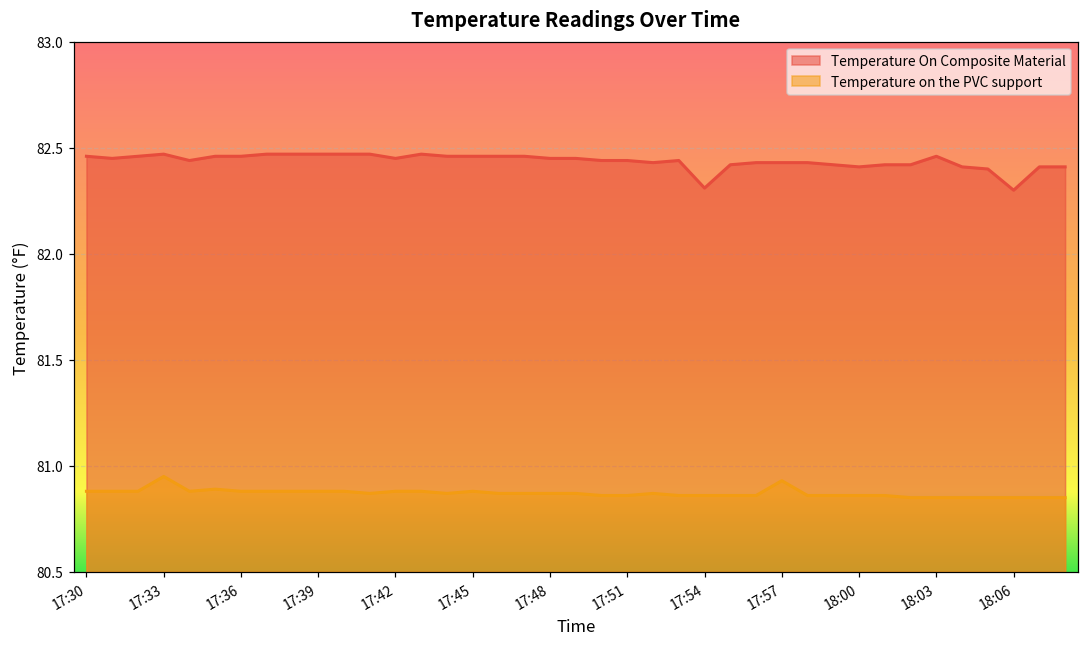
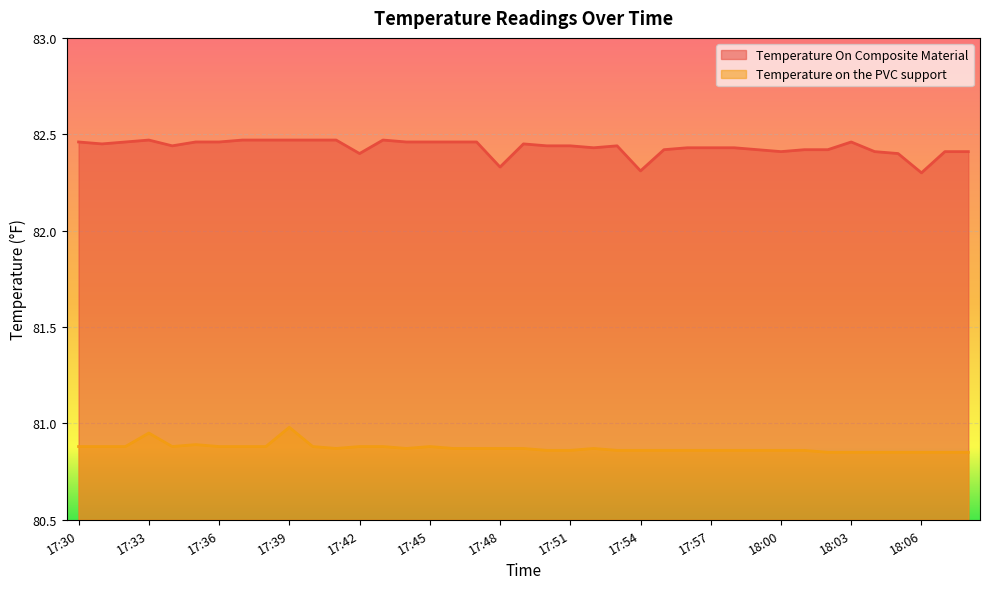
Temperature on the PVC support, 17:39: 80.88 -> 80.98
Temperature On Composite Material, 17:42: 82.45 -> 82.40
Temperature On Composite Material, 17:48: 82.45 -> 82.33
Temperature on the PVC support, 17:57: 80.93 -> 80.86
